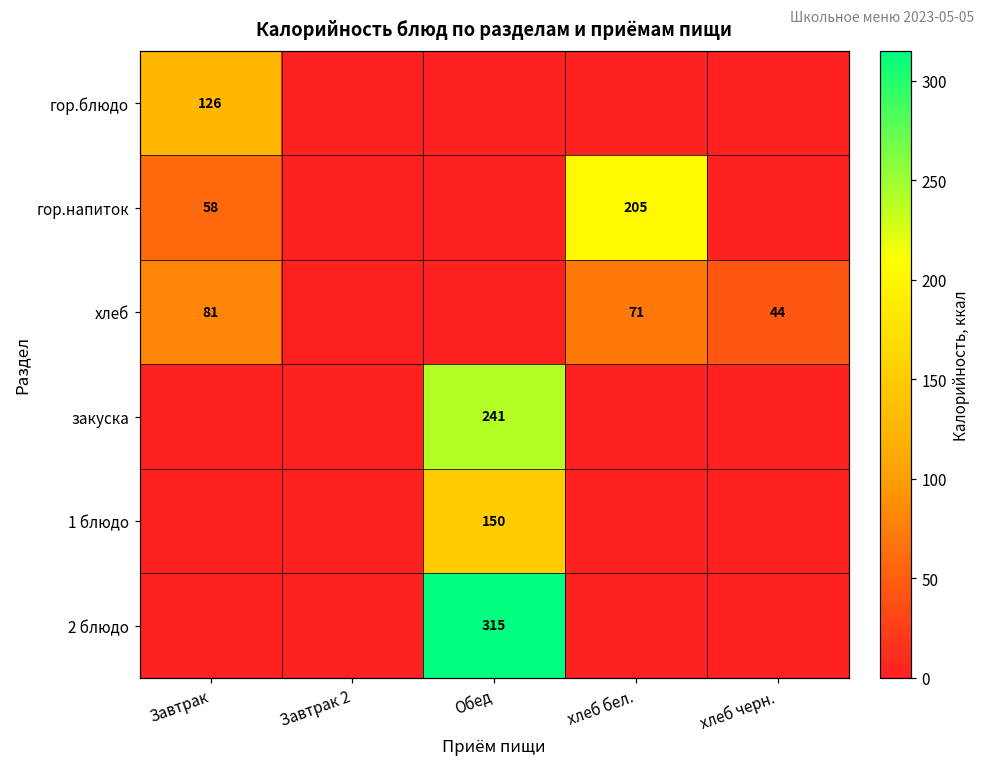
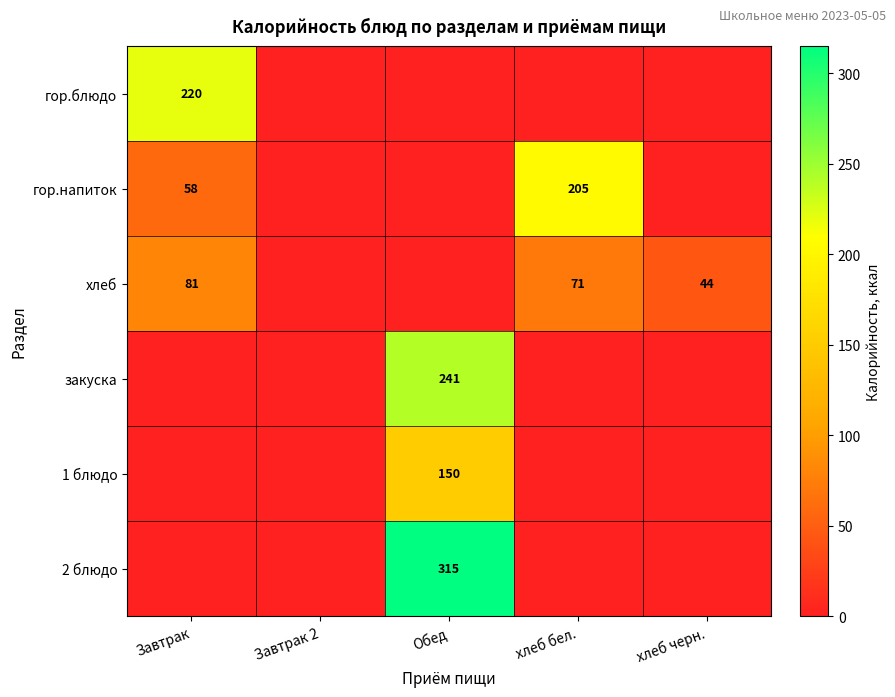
гор.блюдо, Завтрак: 126 -> 220
